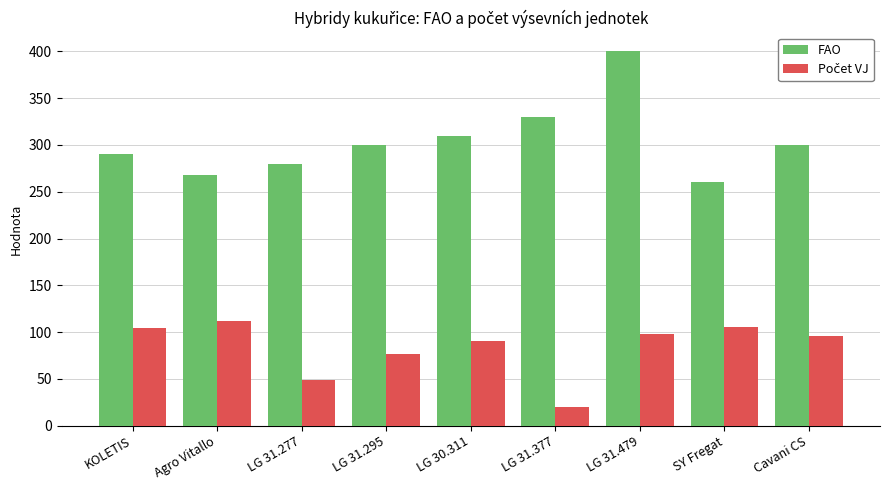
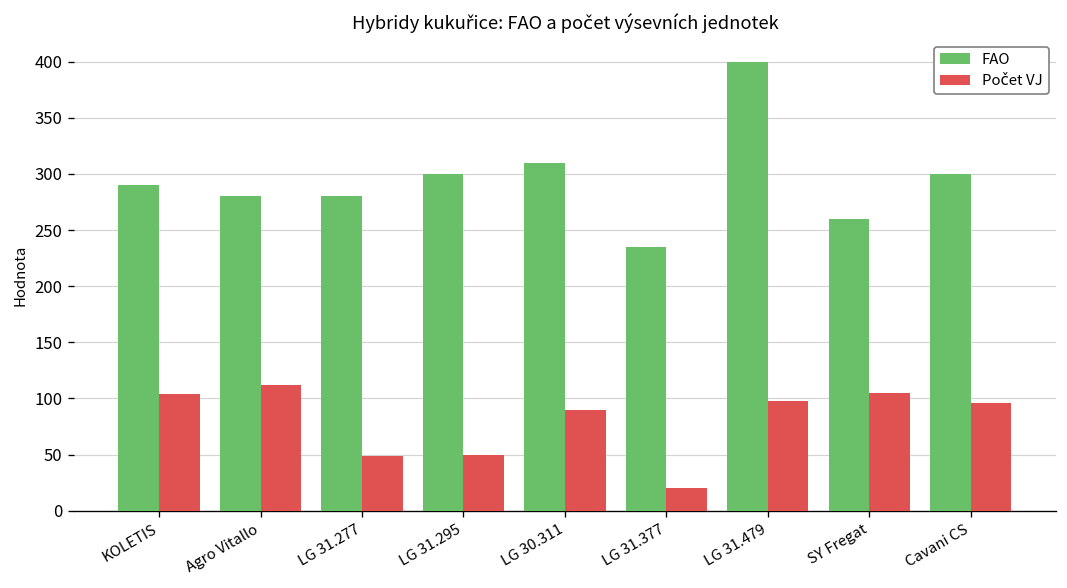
FAO, Agro Vitallo: 270 -> 280
Počet VJ, LG 31.295: 80 -> 50
FAO, LG 31.377: 330 -> 240
